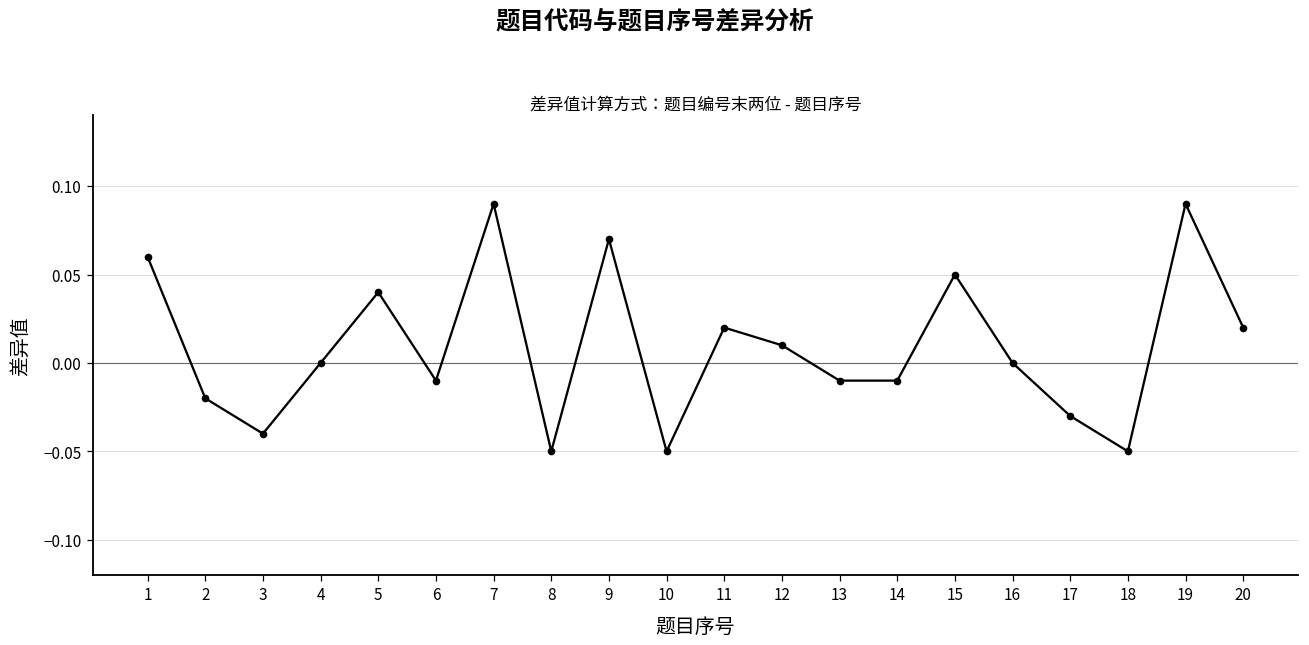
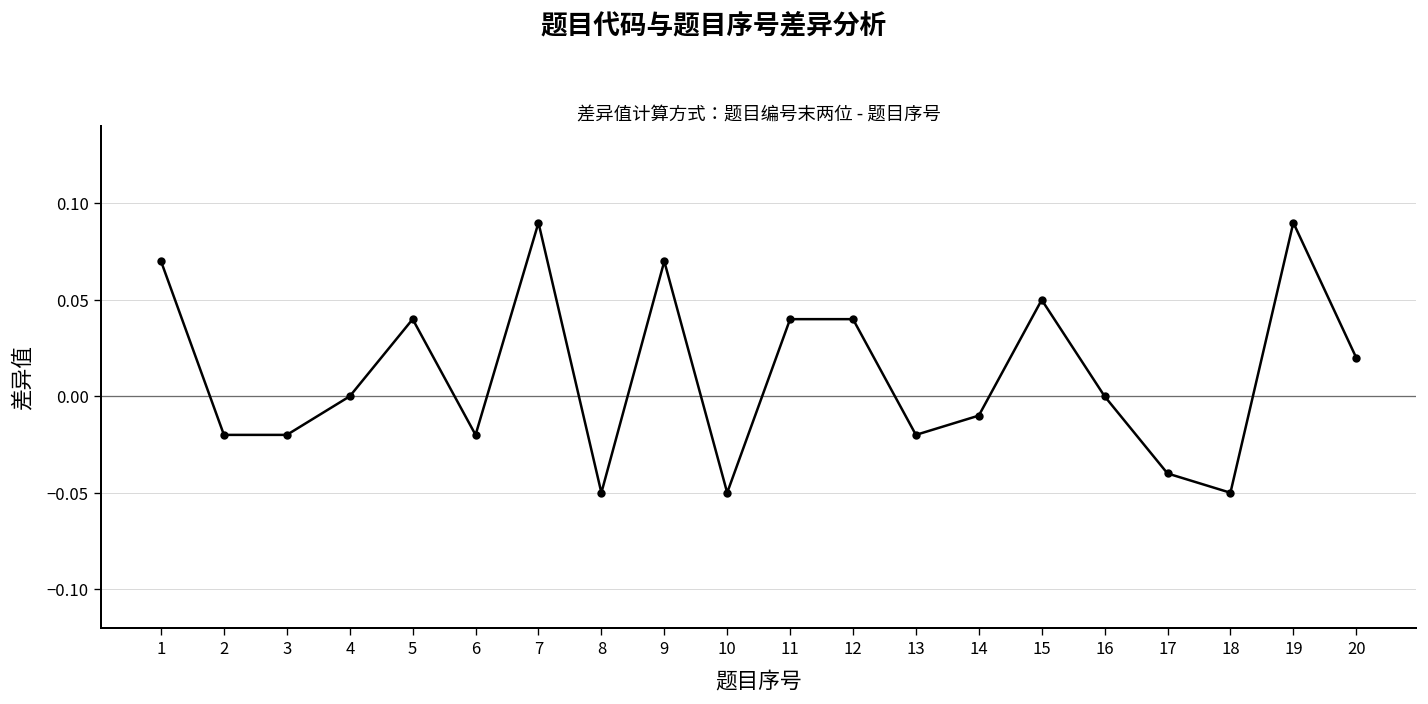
1: 0.06 -> 0.07
3: -0.04 -> -0.02
6: -0.01 -> -0.02
11: 0.02 -> 0.04
12: 0.01 -> 0.04
13: -0.01 -> -0.02
17: -0.03 -> -0.04
